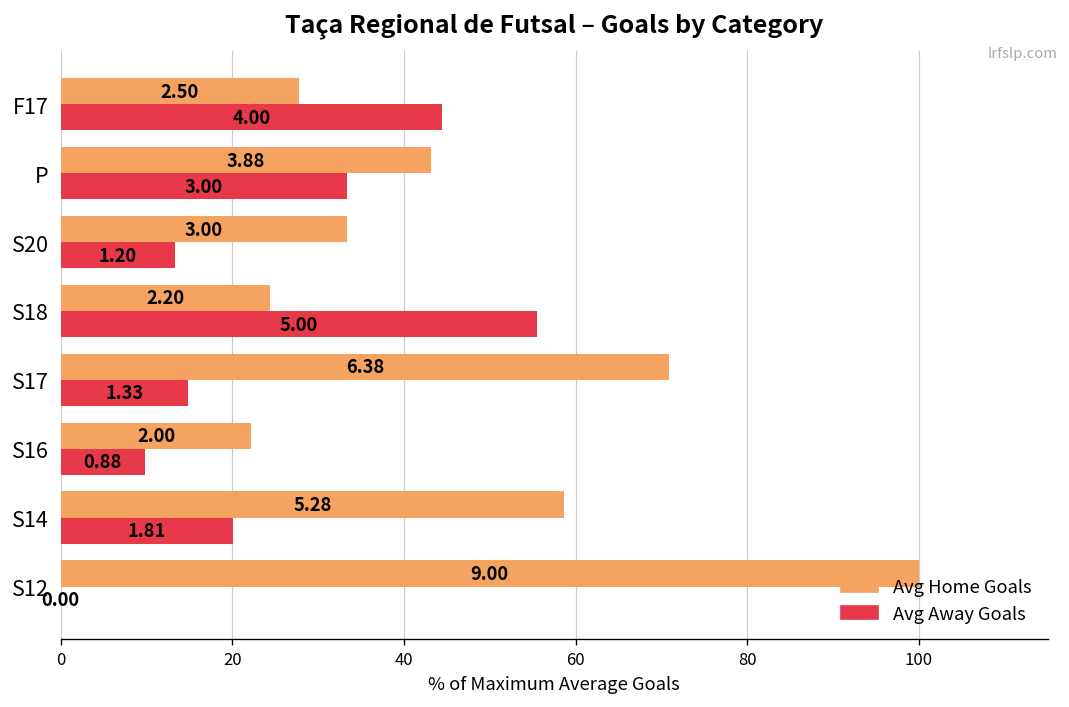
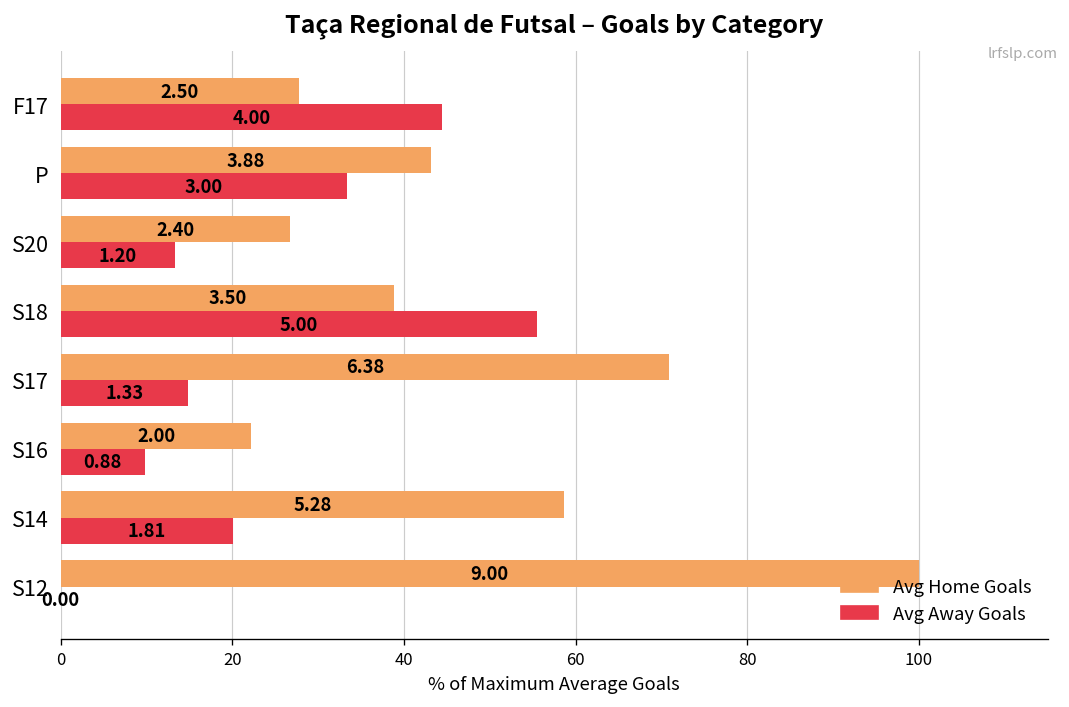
Avg Home Goals, S20: 3.00 -> 2.40
Avg Home Goals, S18: 2.20 -> 3.50
